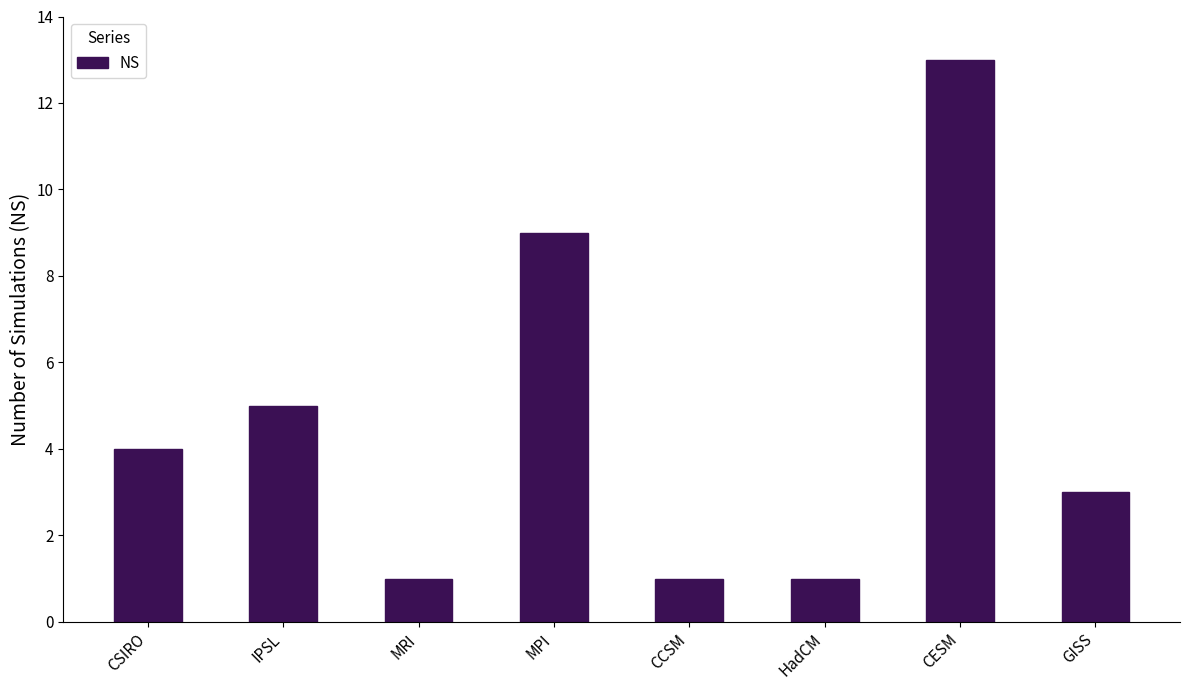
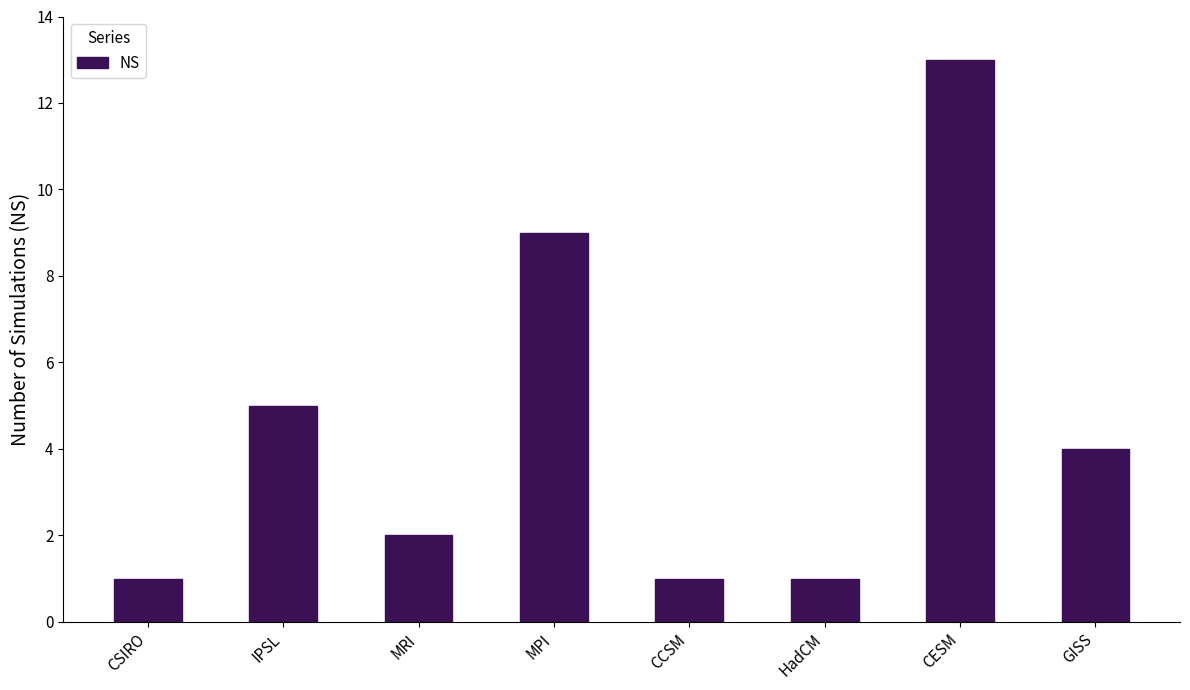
CSIRO: 4 -> 1
MRI: 1 -> 2
GISS: 3 -> 4
